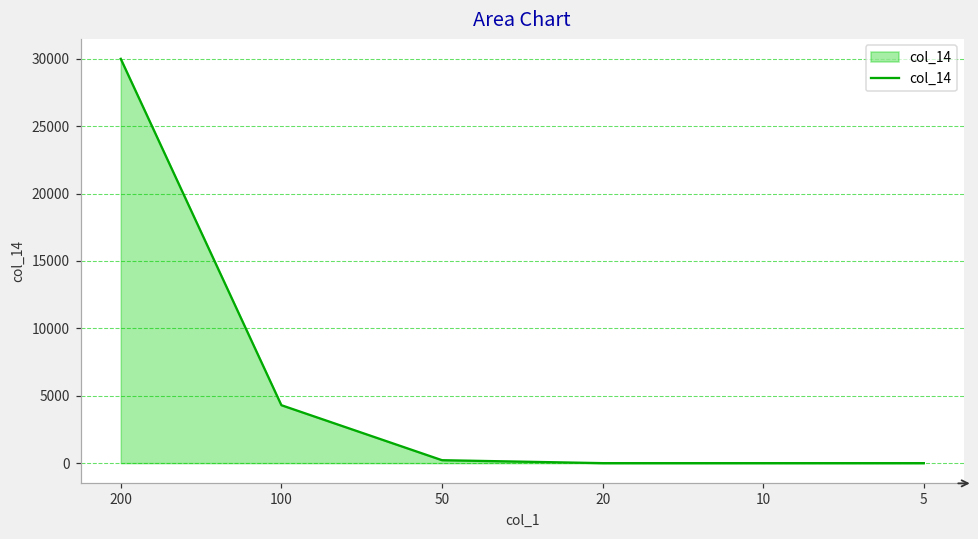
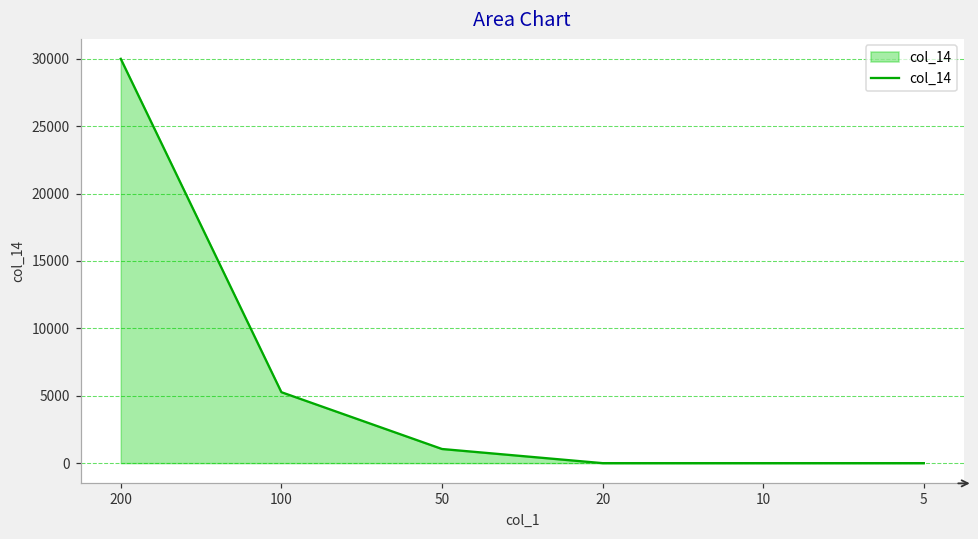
100: 4300 -> 5300
50: 200 -> 1100
